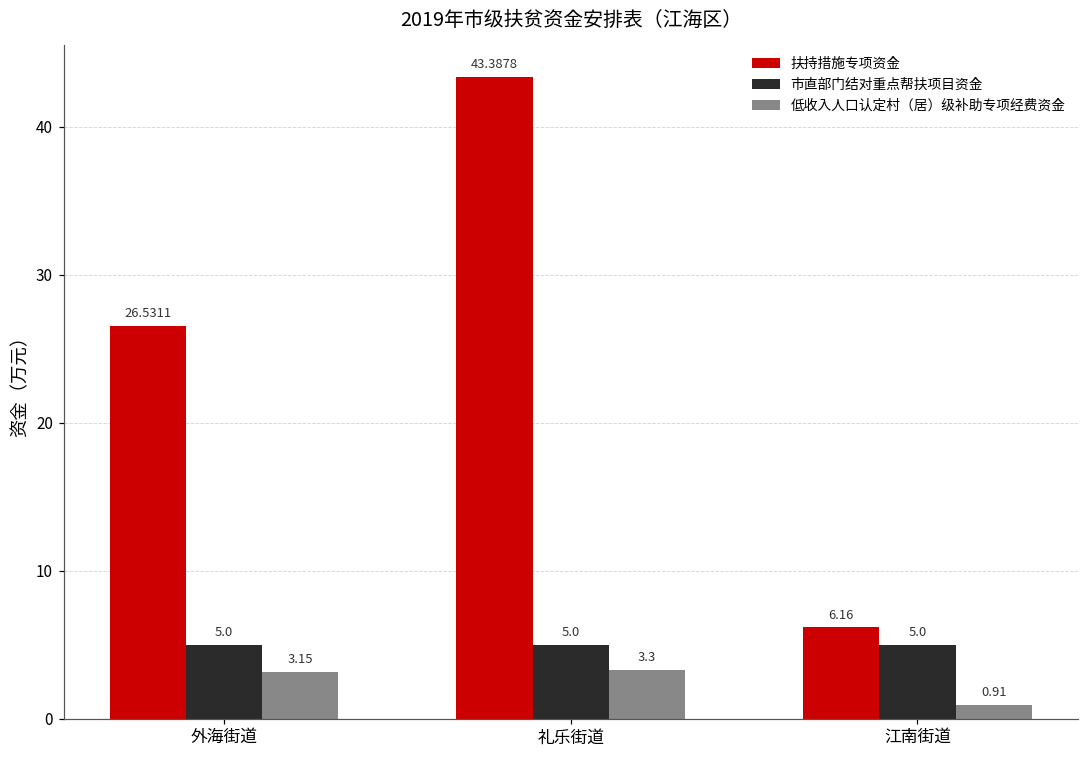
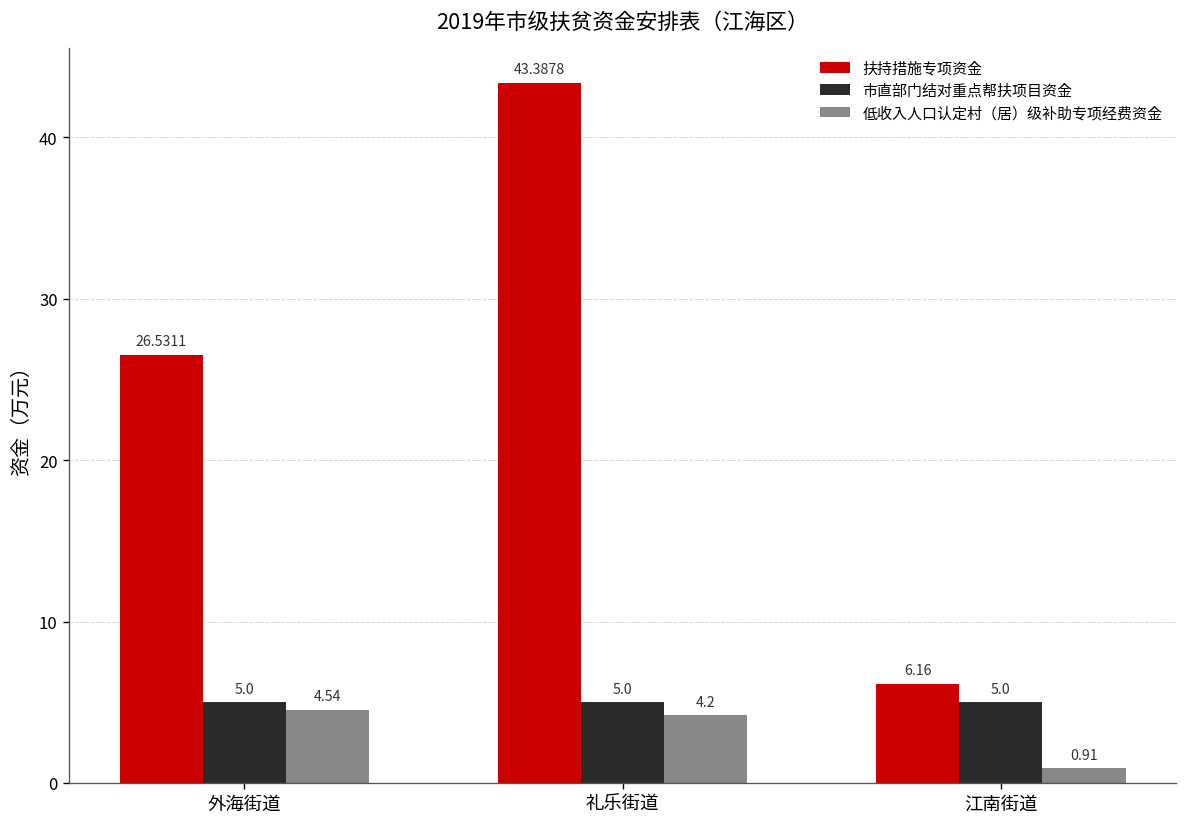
低收入人口认定村（居）级补助专项经费资金, 外海街道: 3.15 -> 4.54
低收入人口认定村（居）级补助专项经费资金, 礼乐街道: 3.3 -> 4.2
